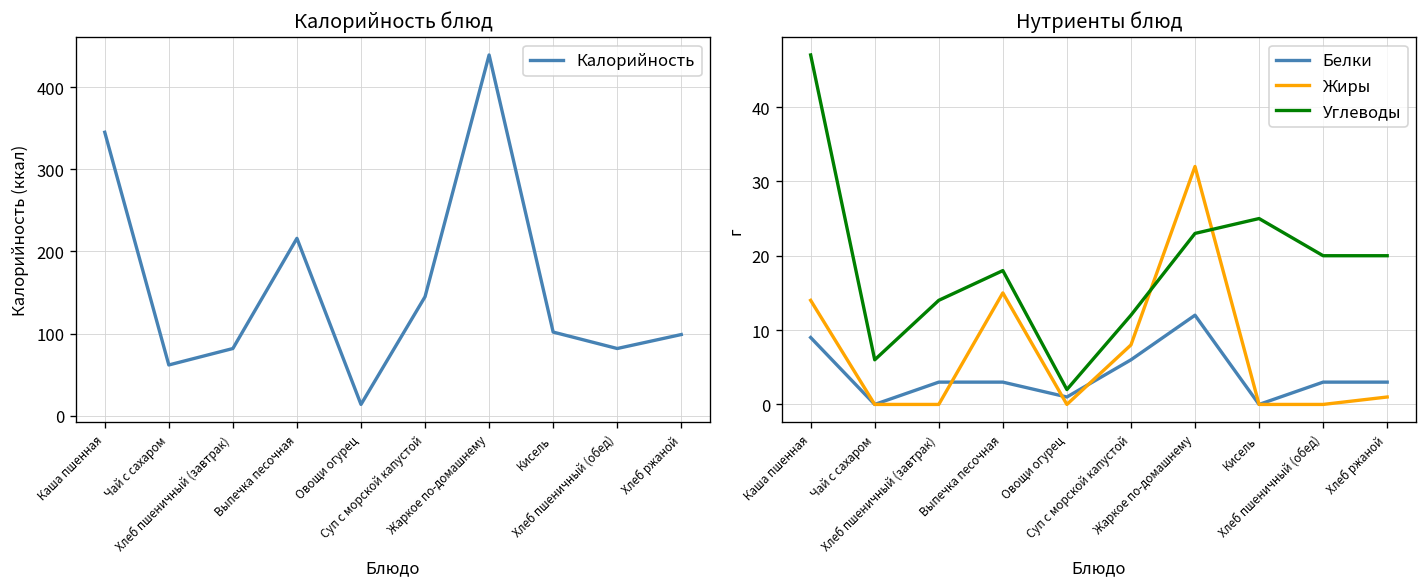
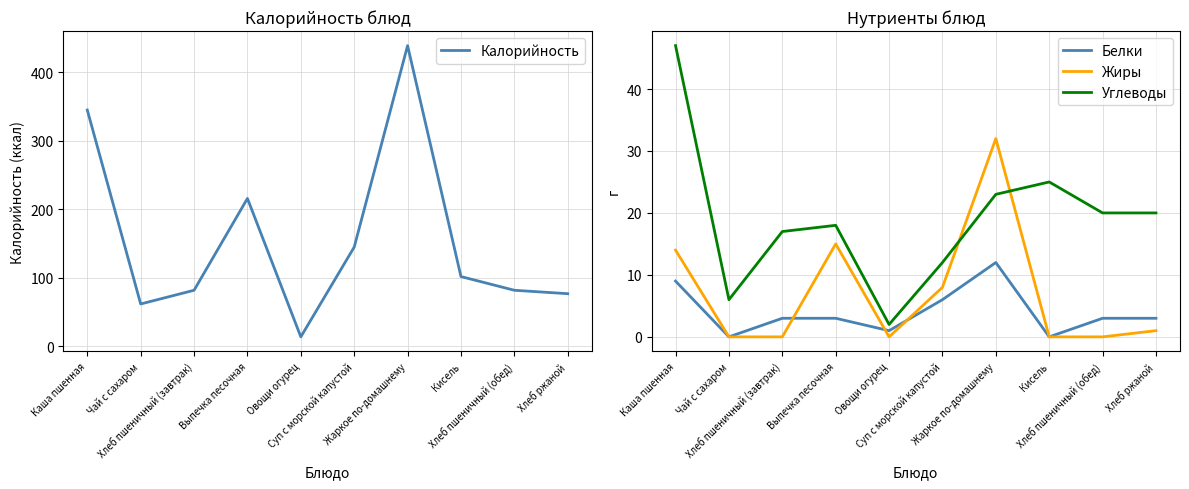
Калорийность блюд, Хлеб ржаной: 100 -> 80
Нутриенты блюд, Углеводы, Хлеб пшеничный (завтрак): 14 -> 17
